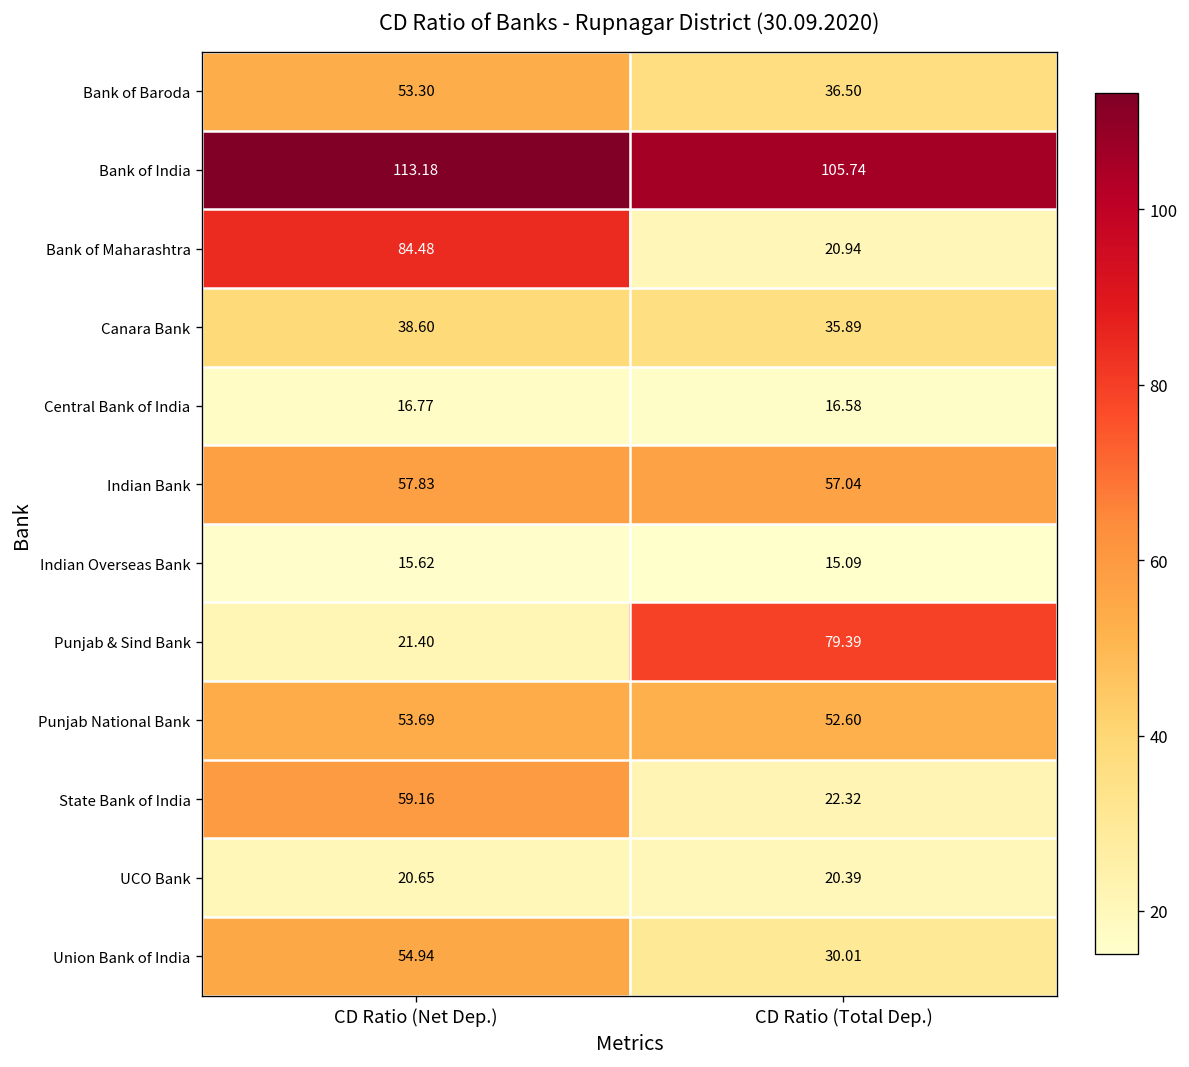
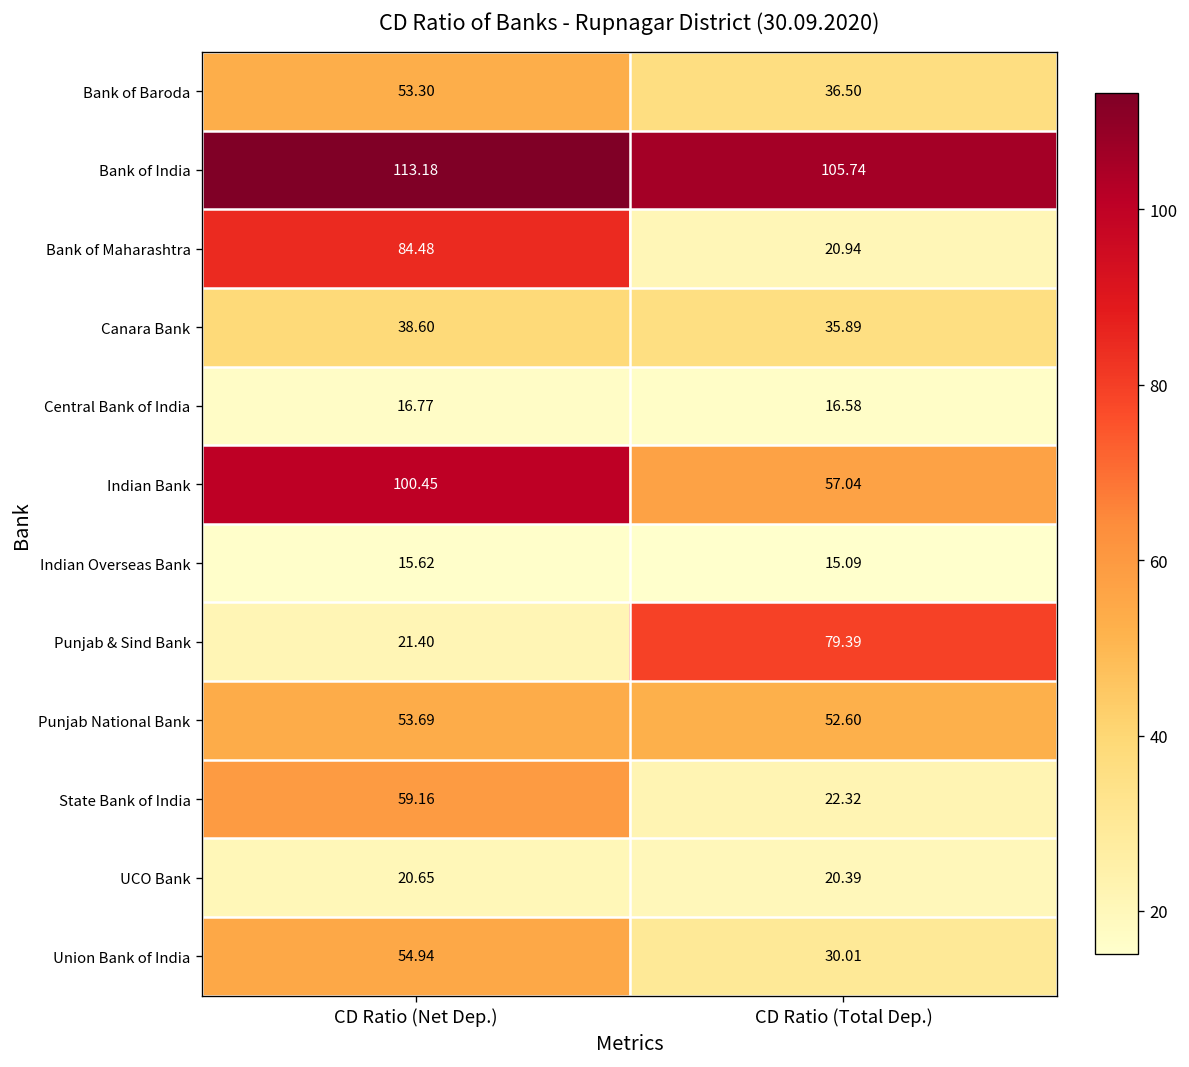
Indian Bank, CD Ratio (Net Dep.): 57.83 -> 100.45
